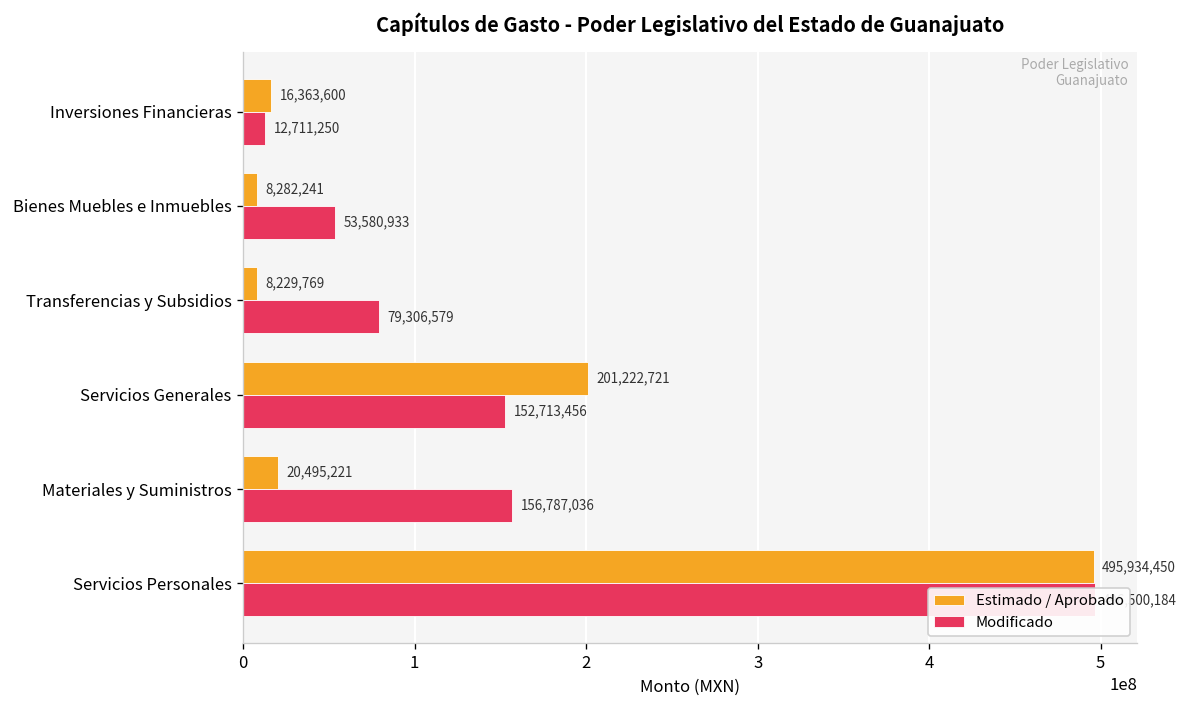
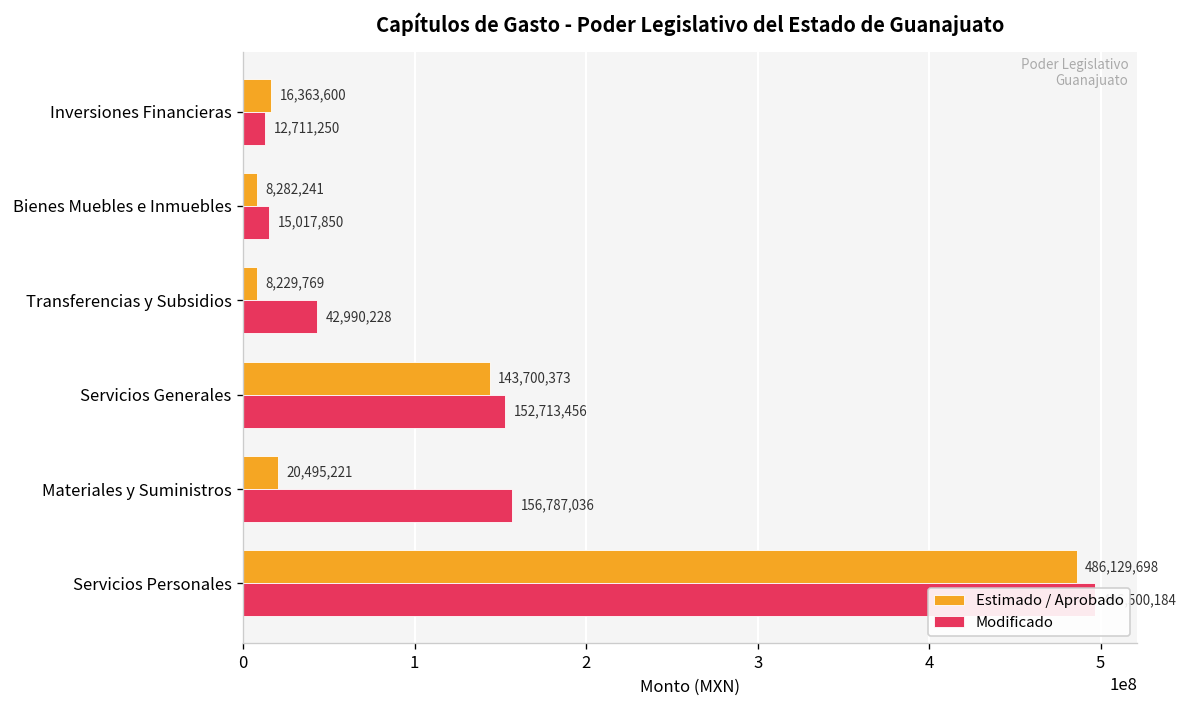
Modificado, Bienes Muebles e Inmuebles: 53,580,933 -> 15,017,850
Modificado, Transferencias y Subsidios: 79,306,579 -> 42,990,228
Estimado / Aprobado, Servicios Generales: 201,222,721 -> 143,700,373
Estimado / Aprobado, Servicios Personales: 495,934,450 -> 486,129,698
